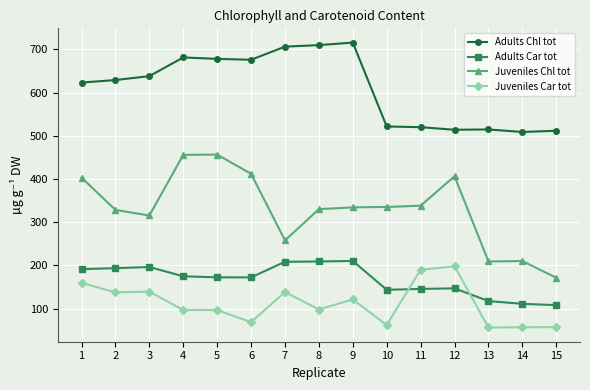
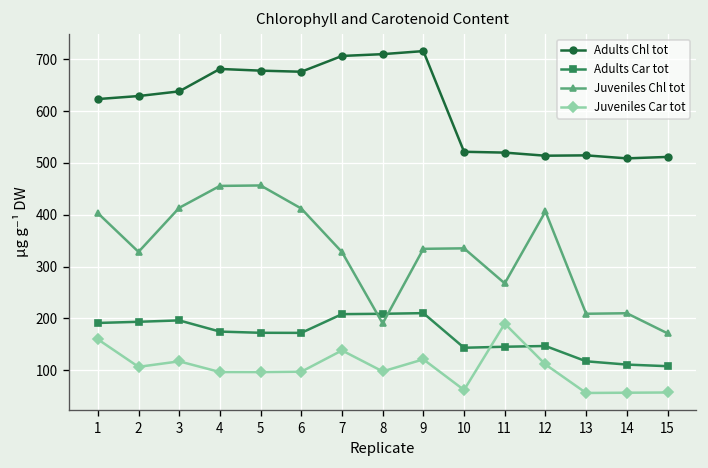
Juveniles Car tot, 2: 140 -> 110
Juveniles Chl tot, 3: 320 -> 410
Juveniles Car tot, 3: 140 -> 120
Juveniles Car tot, 6: 70 -> 100
Juveniles Chl tot, 7: 260 -> 330
Juveniles Chl tot, 8: 330 -> 190
Juveniles Chl tot, 11: 340 -> 270
Juveniles Car tot, 12: 200 -> 110
